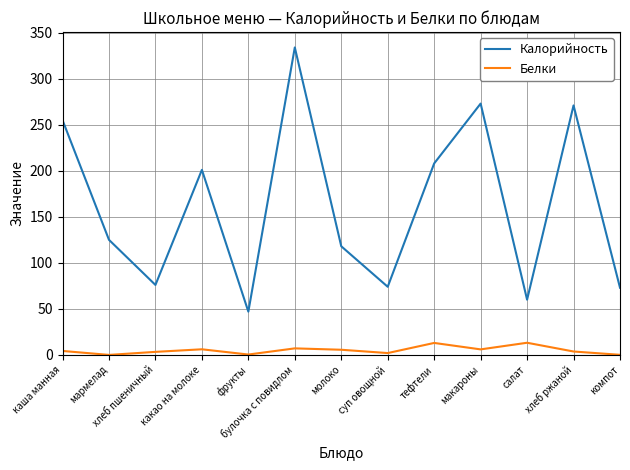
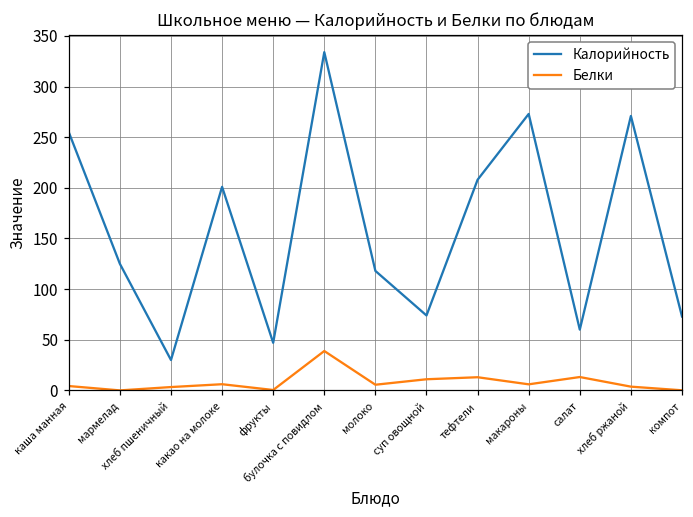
Калорийность, хлеб пшеничный: 80 -> 30
Белки, булочка с повидлом: 10 -> 40
Белки, суп овощной: 0 -> 10
